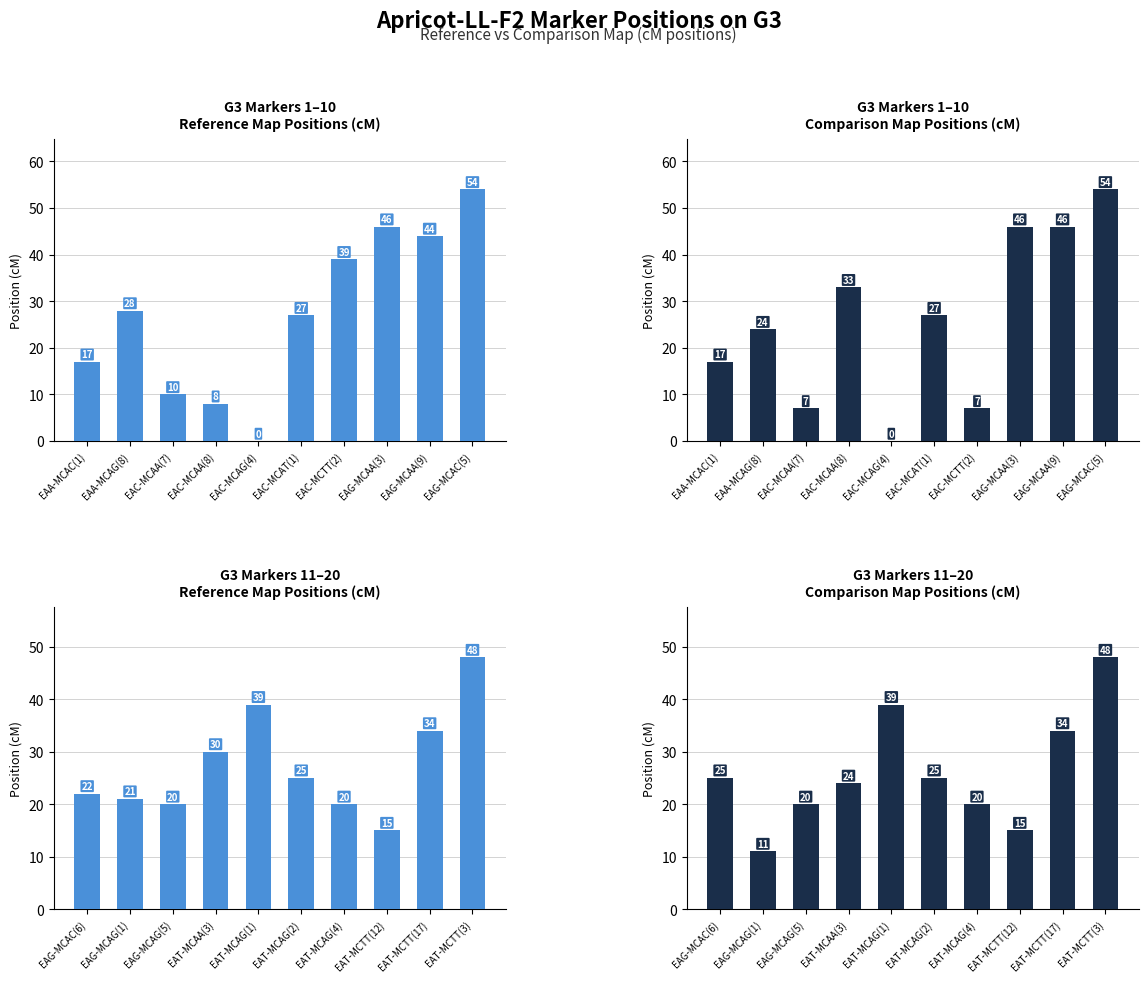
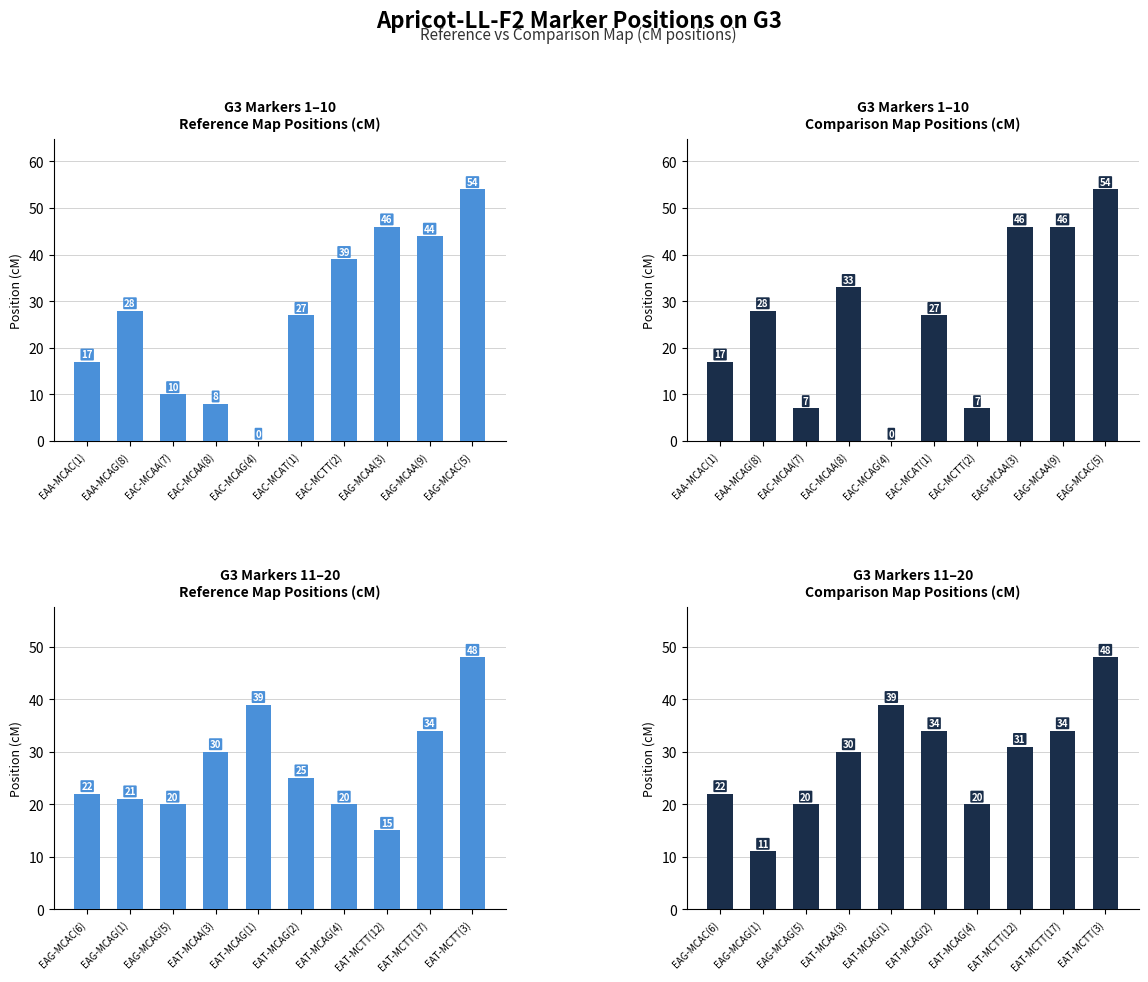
G3 Markers 1–10 Comparison Map Positions (cM), EAA-MCAG(8): 24 -> 28
G3 Markers 11–20 Comparison Map Positions (cM), EAG-MCAC(6): 25 -> 22
G3 Markers 11–20 Comparison Map Positions (cM), EAT-MCAA(3): 24 -> 30
G3 Markers 11–20 Comparison Map Positions (cM), EAT-MCAG(2): 25 -> 34
G3 Markers 11–20 Comparison Map Positions (cM), EAT-MCTT(12): 15 -> 31
